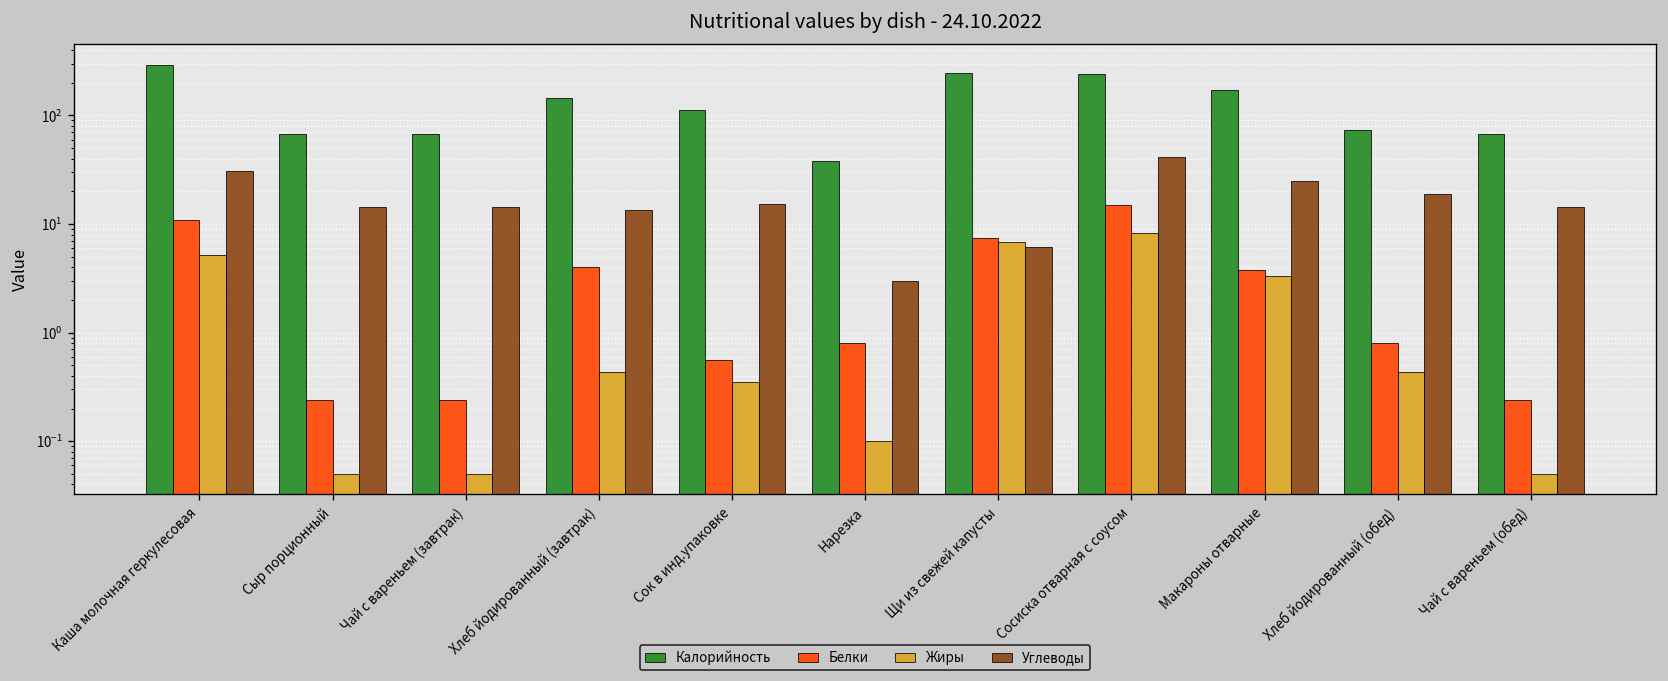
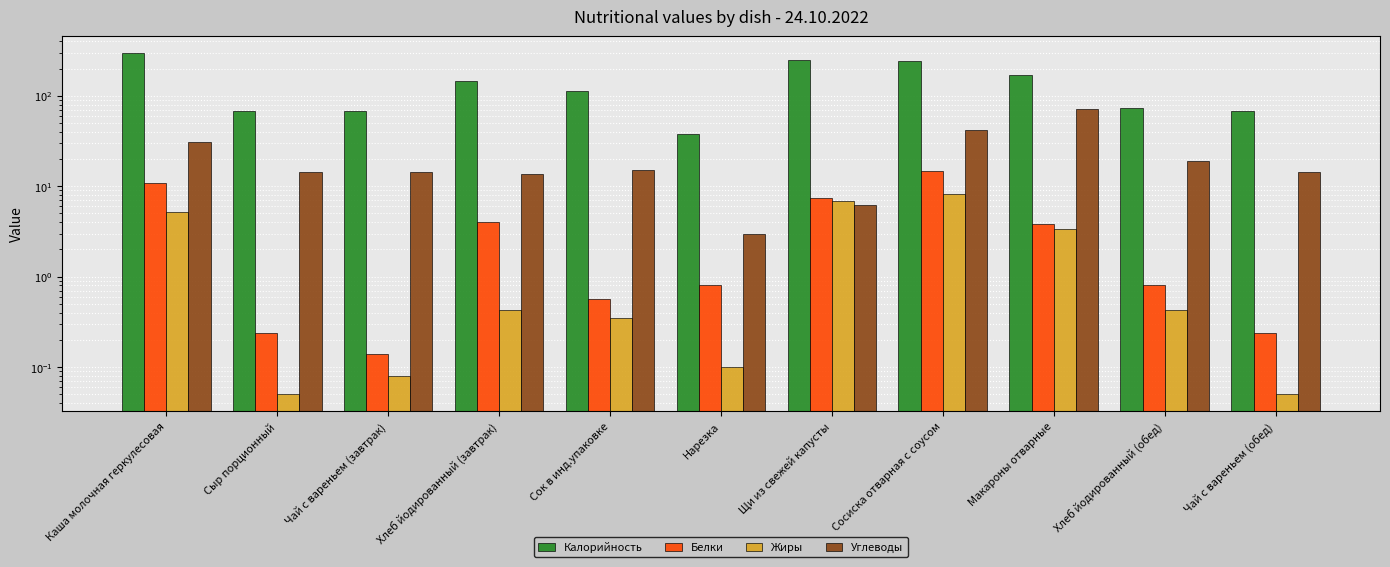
Белки, Чай с вареньем (завтрак): 0.24 -> 0.14
Жиры, Чай с вареньем (завтрак): 0.05 -> 0.08
Углеводы, Макароны отварные: 25 -> 70
